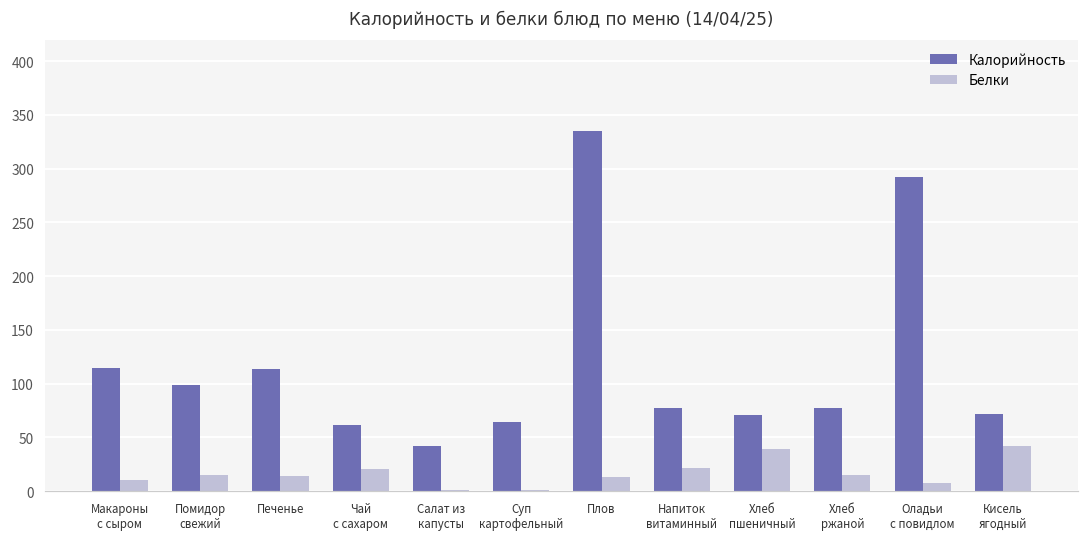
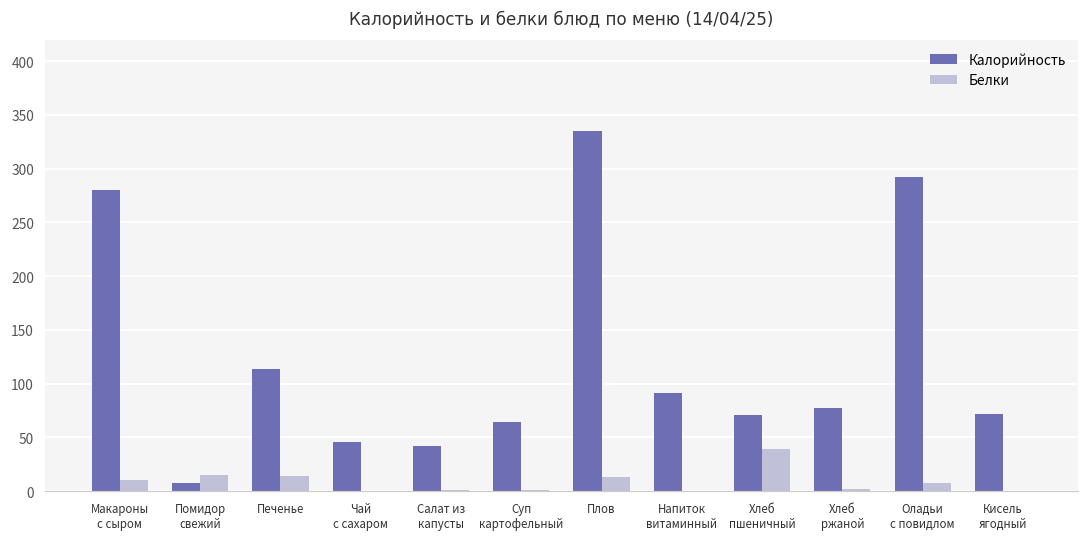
Калорийность, Макароны с сыром: 120 -> 280
Калорийность, Помидор свежий: 100 -> 10
Калорийность, Чай с сахаром: 60 -> 50
Белки, Чай с сахаром: 20 -> 0
Калорийность, Напиток витаминный: 80 -> 90
Белки, Напиток витаминный: 20 -> 0
Белки, Хлеб ржаной: 10 -> 0
Белки, Кисель ягодный: 40 -> 0
